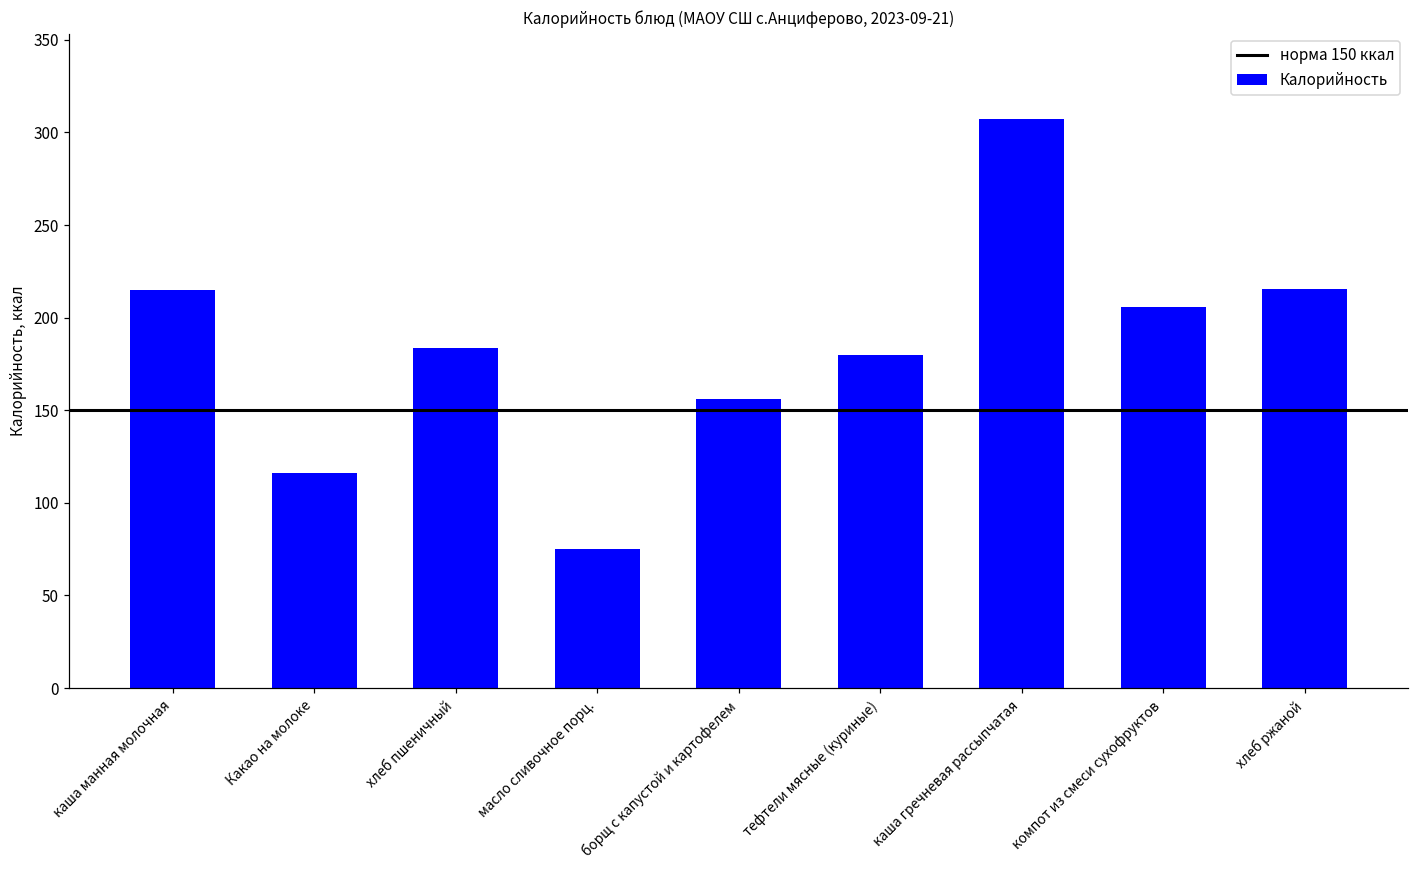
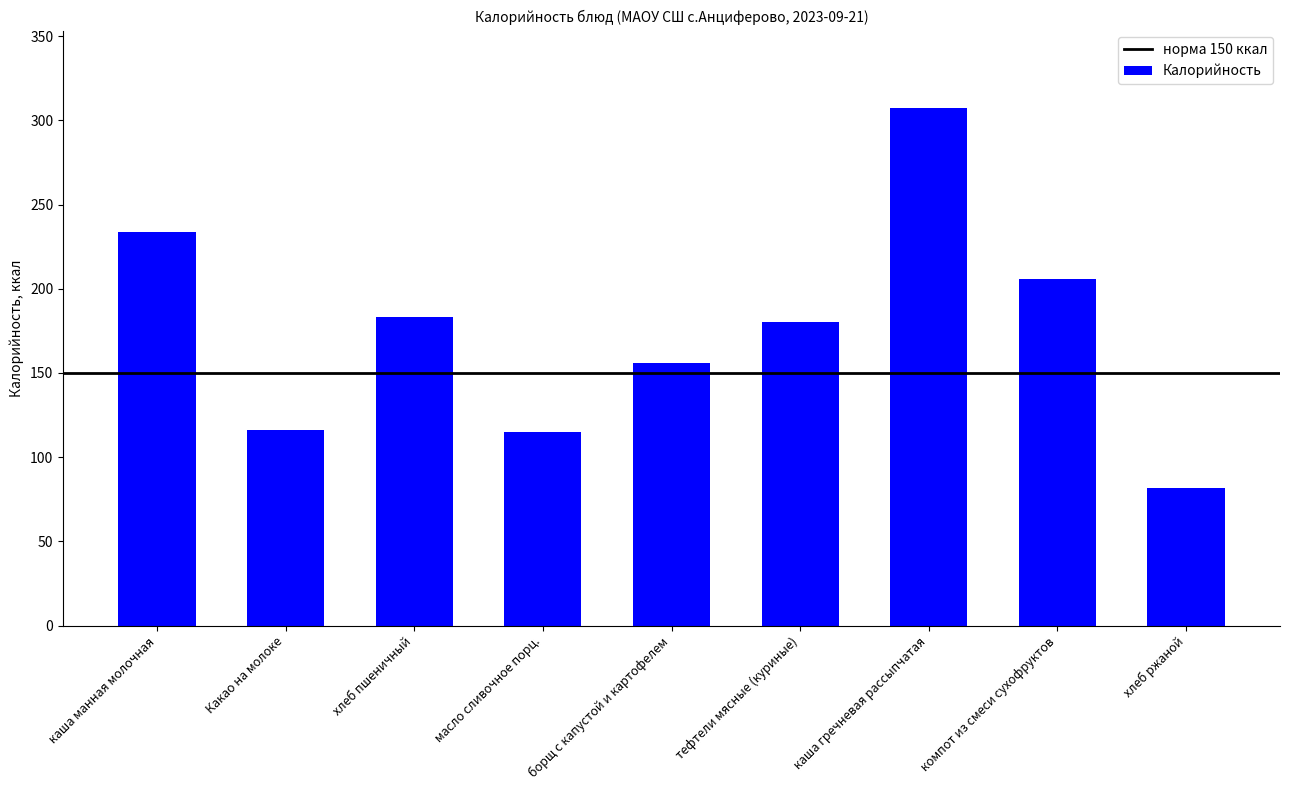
каша манная молочная: 215 -> 234
масло сливочное порц.: 75 -> 115
хлеб ржаной: 215 -> 81
